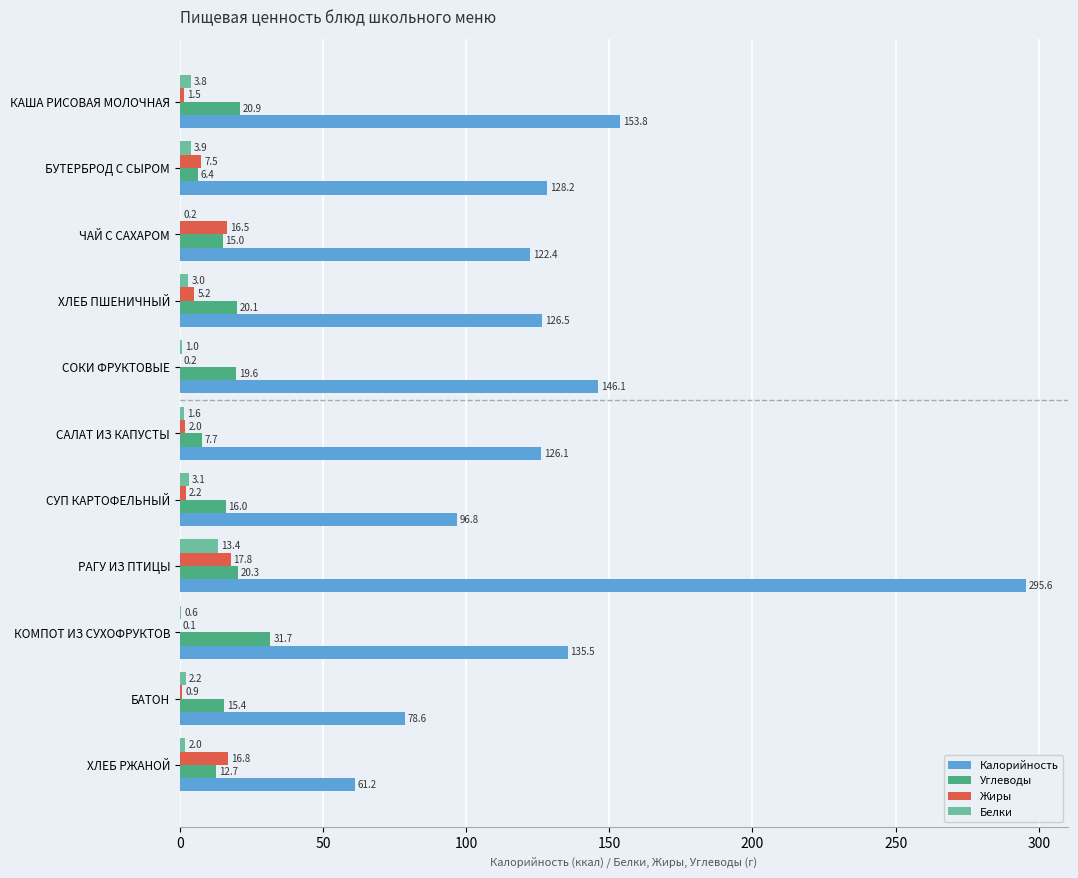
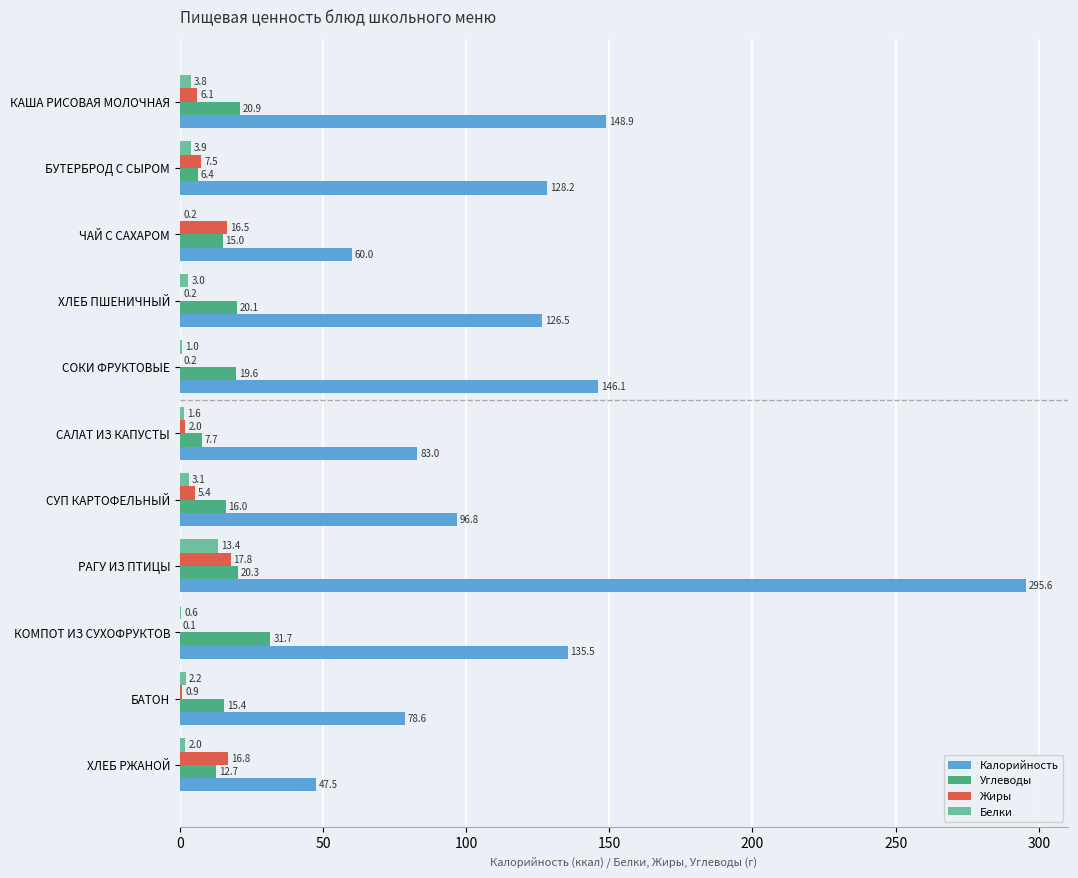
Жиры, КАША РИСОВАЯ МОЛОЧНАЯ: 1.5 -> 6.1
Калорийность, КАША РИСОВАЯ МОЛОЧНАЯ: 153.8 -> 148.9
Калорийность, ЧАЙ С САХАРОМ: 122.4 -> 60.0
Жиры, ХЛЕБ ПШЕНИЧНЫЙ: 5.2 -> 0.2
Калорийность, САЛАТ ИЗ КАПУСТЫ: 126.1 -> 83.0
Жиры, СУП КАРТОФЕЛЬНЫЙ: 2.2 -> 5.4
Калорийность, ХЛЕБ РЖАНОЙ: 61.2 -> 47.5
